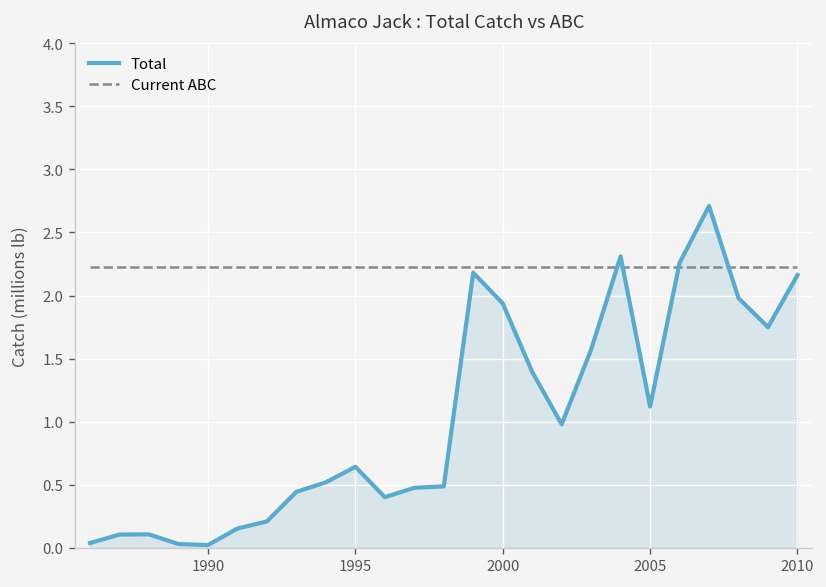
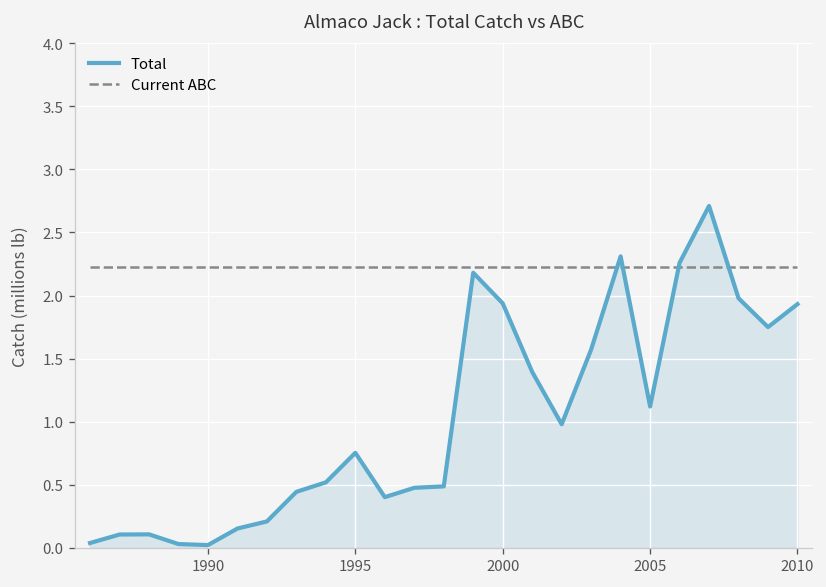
Total, 1995: 0.64 -> 0.75
Total, 2010: 2.16 -> 1.93
